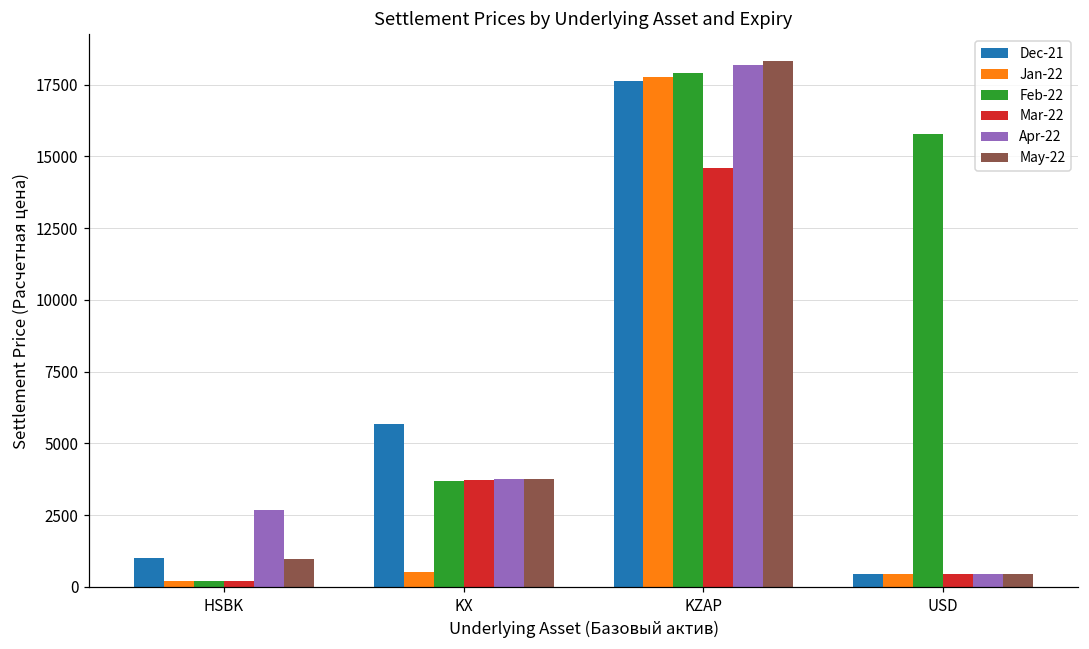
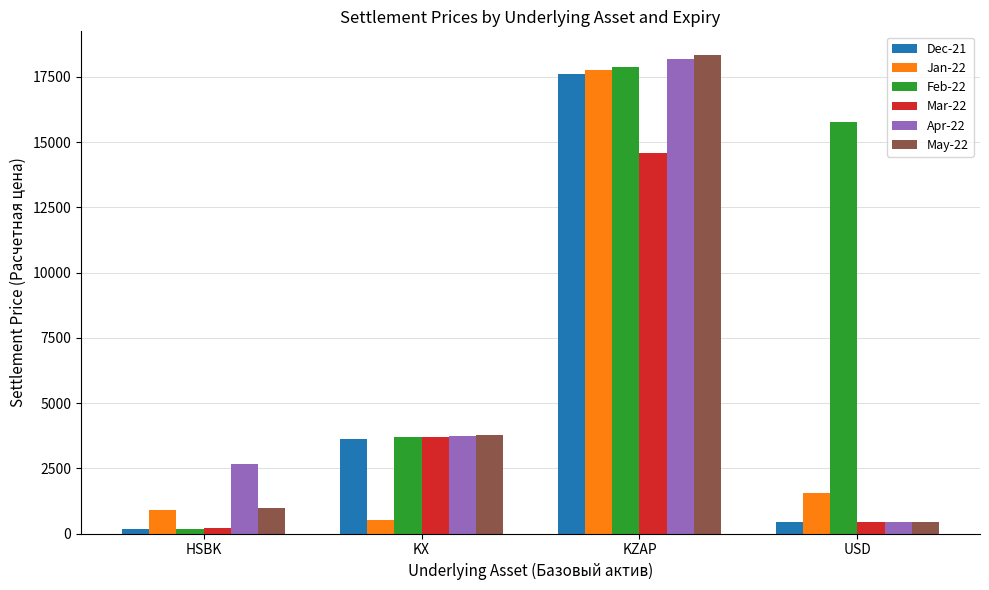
Dec-21, HSBK: 1000 -> 200
Jan-22, HSBK: 200 -> 900
Dec-21, KX: 5700 -> 3600
Jan-22, USD: 400 -> 1500
